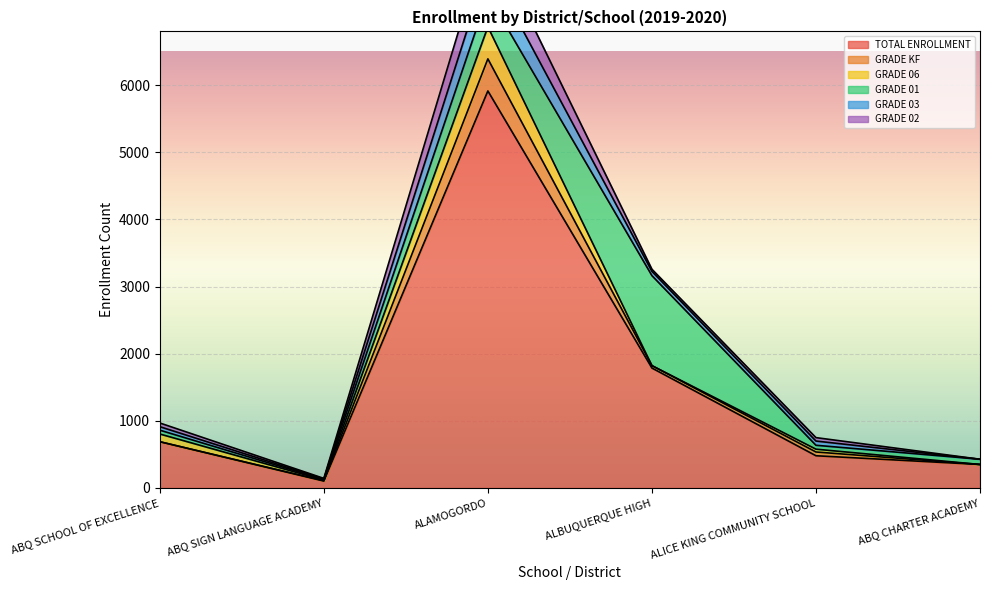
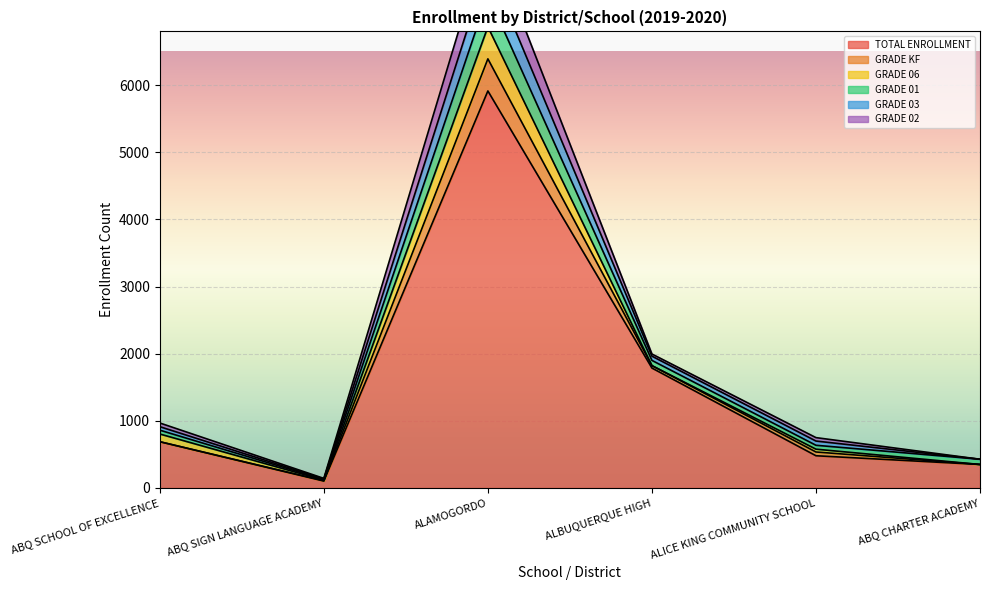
GRADE 01, ALBUQUERQUE HIGH: 1300 -> 100
